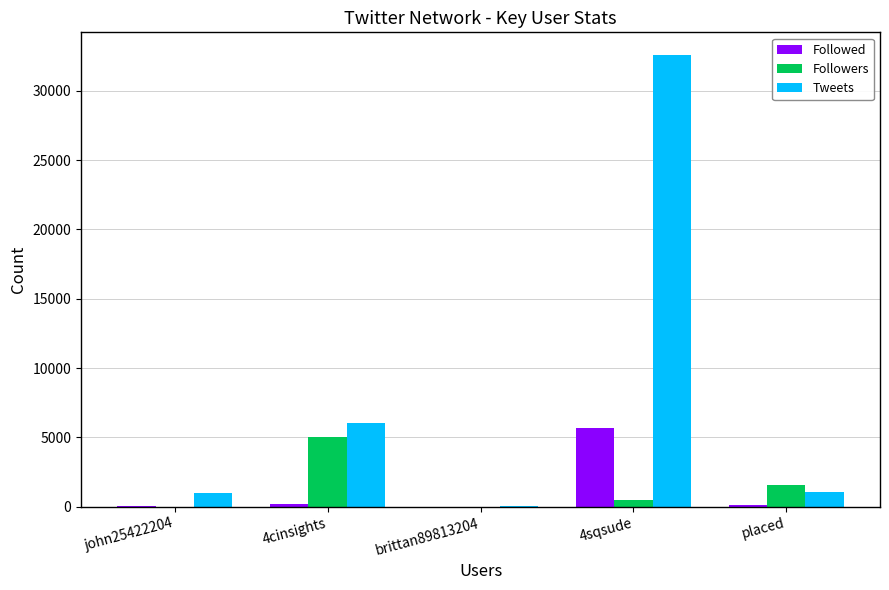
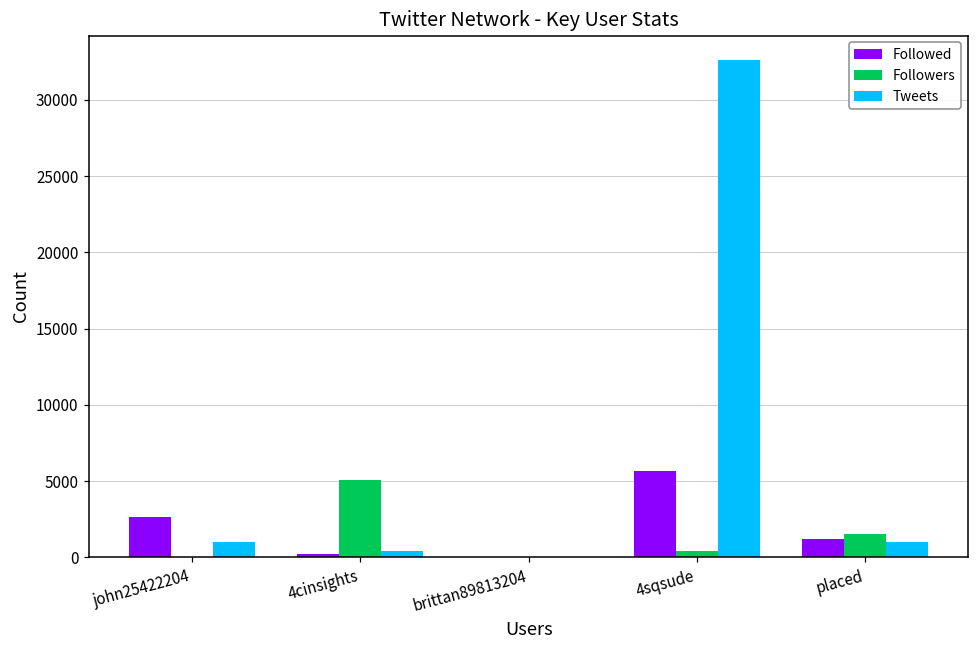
Followed, john25422204: 0 -> 2600
Tweets, 4cinsights: 6100 -> 400
Followed, placed: 100 -> 1200
